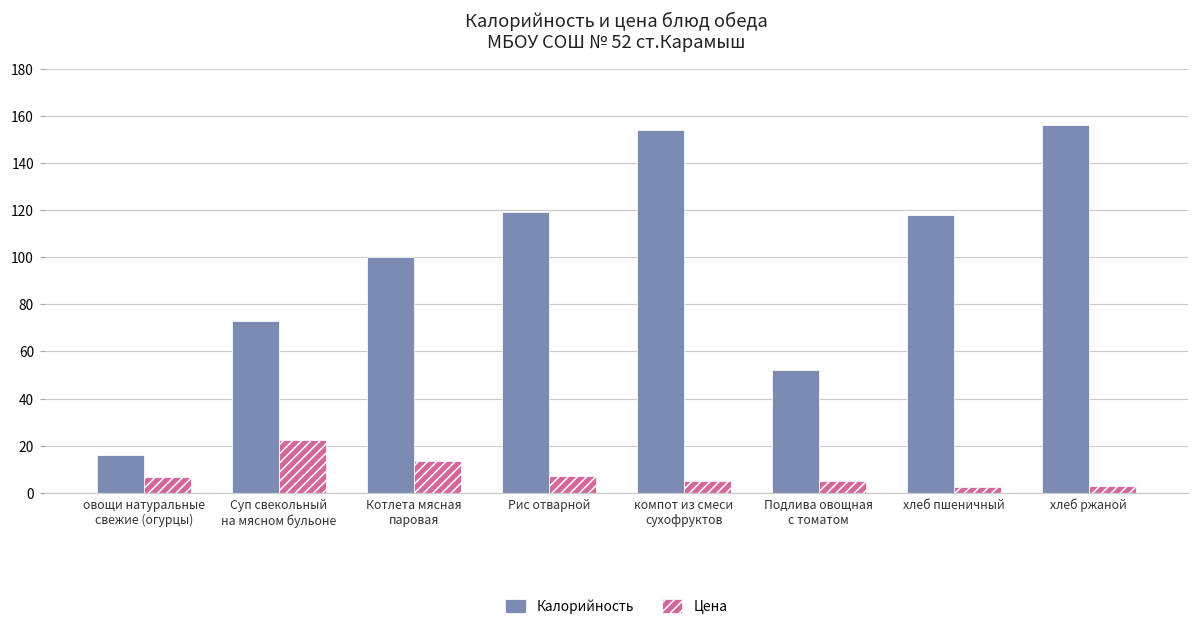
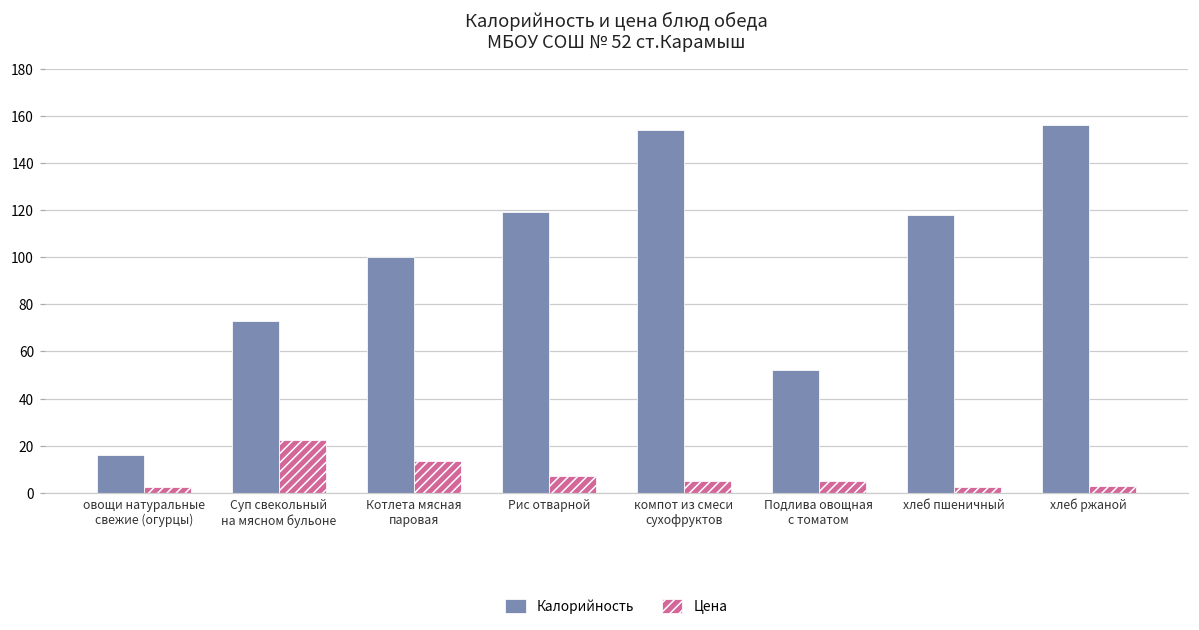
Цена, овощи натуральные свежие (огурцы): 7 -> 3
